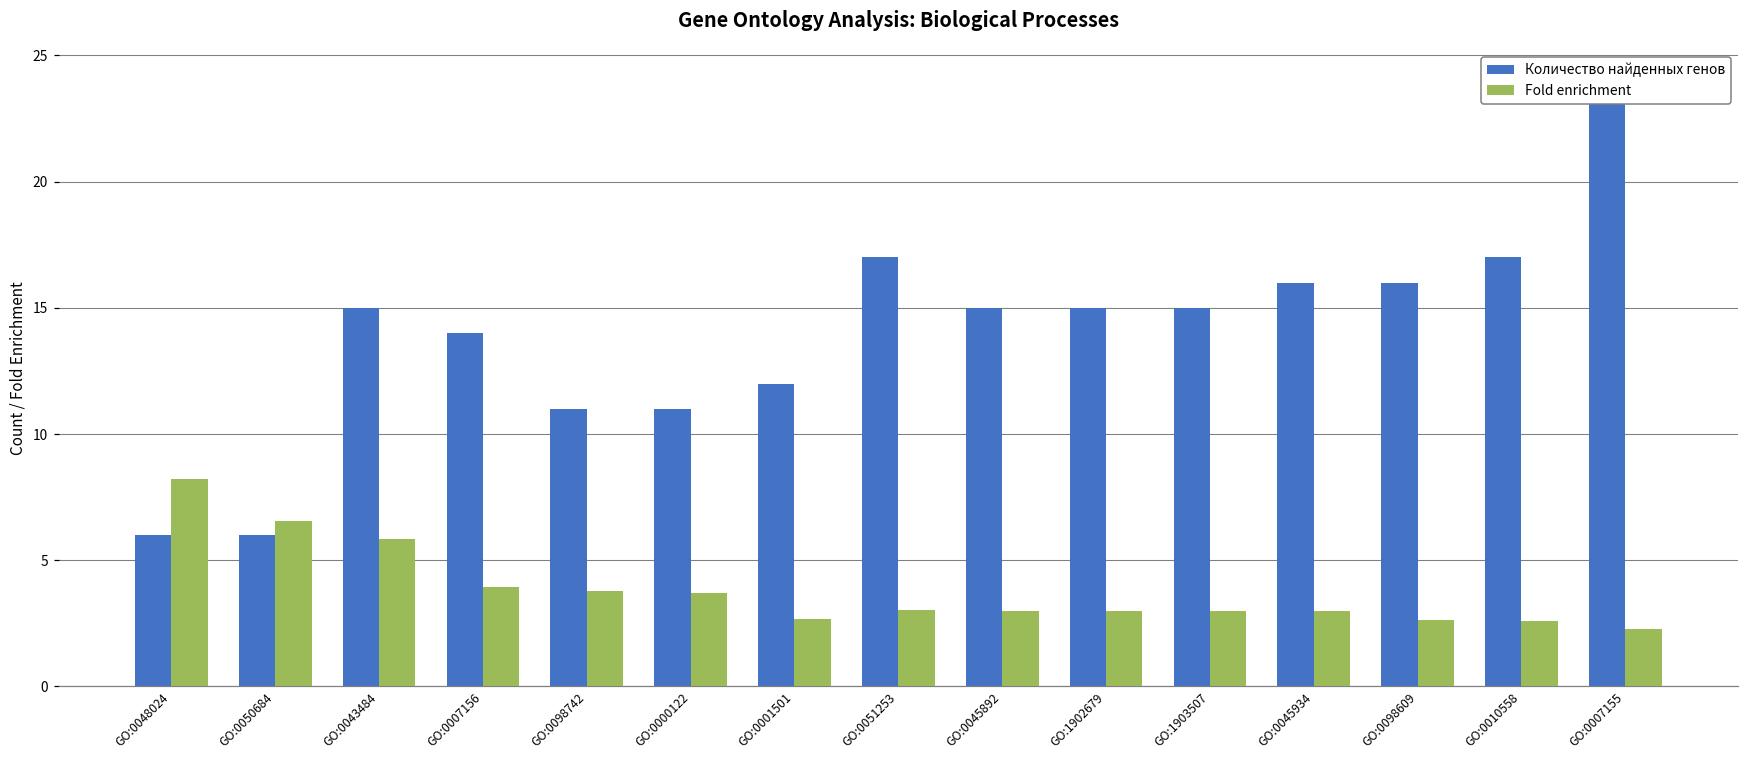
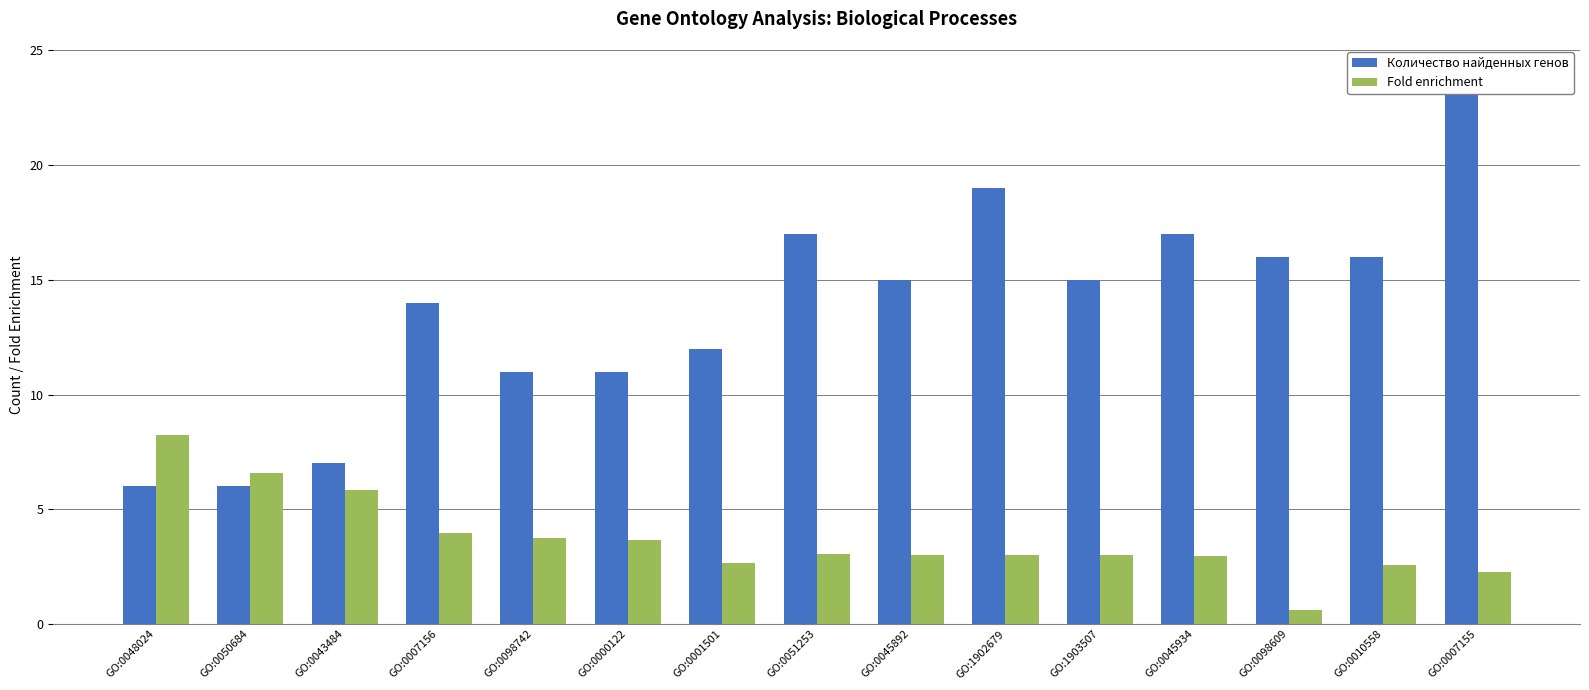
Количество найденных генов, GO:0043484: 15 -> 7
Количество найденных генов, GO:1902679: 15 -> 19
Количество найденных генов, GO:0045934: 16 -> 17
Fold enrichment, GO:0098609: 2.6 -> 0.6
Количество найденных генов, GO:0010558: 17 -> 16
